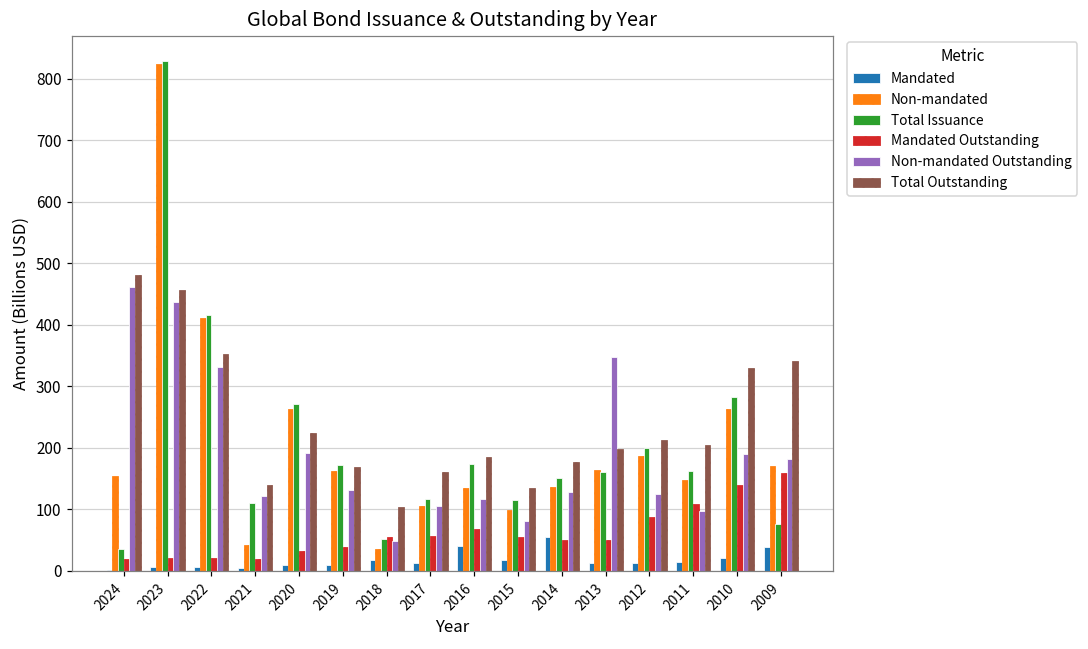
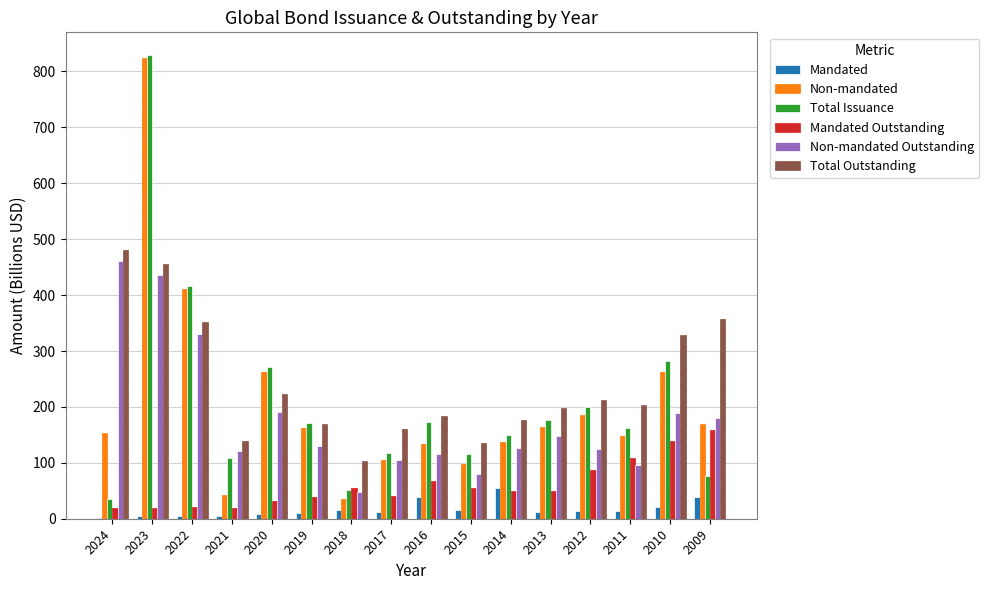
Mandated Outstanding, 2017: 60 -> 40
Total Issuance, 2013: 160 -> 180
Non-mandated Outstanding, 2013: 350 -> 150
Total Outstanding, 2009: 340 -> 360
